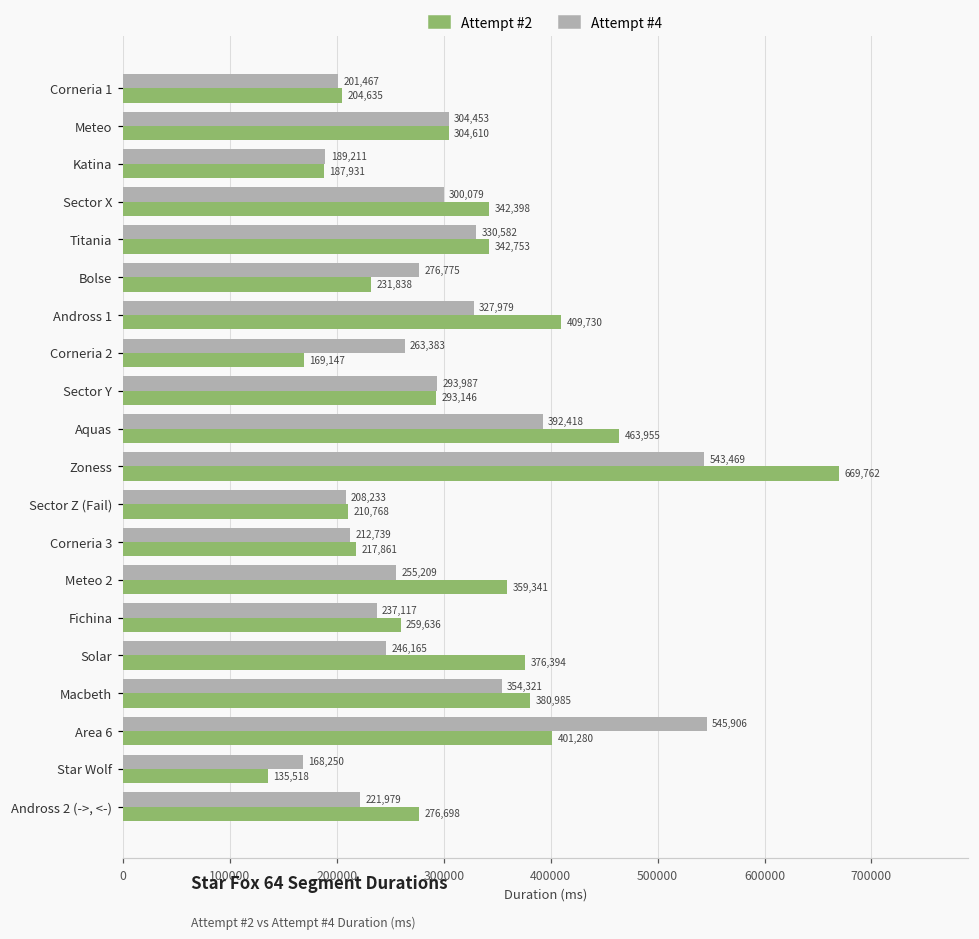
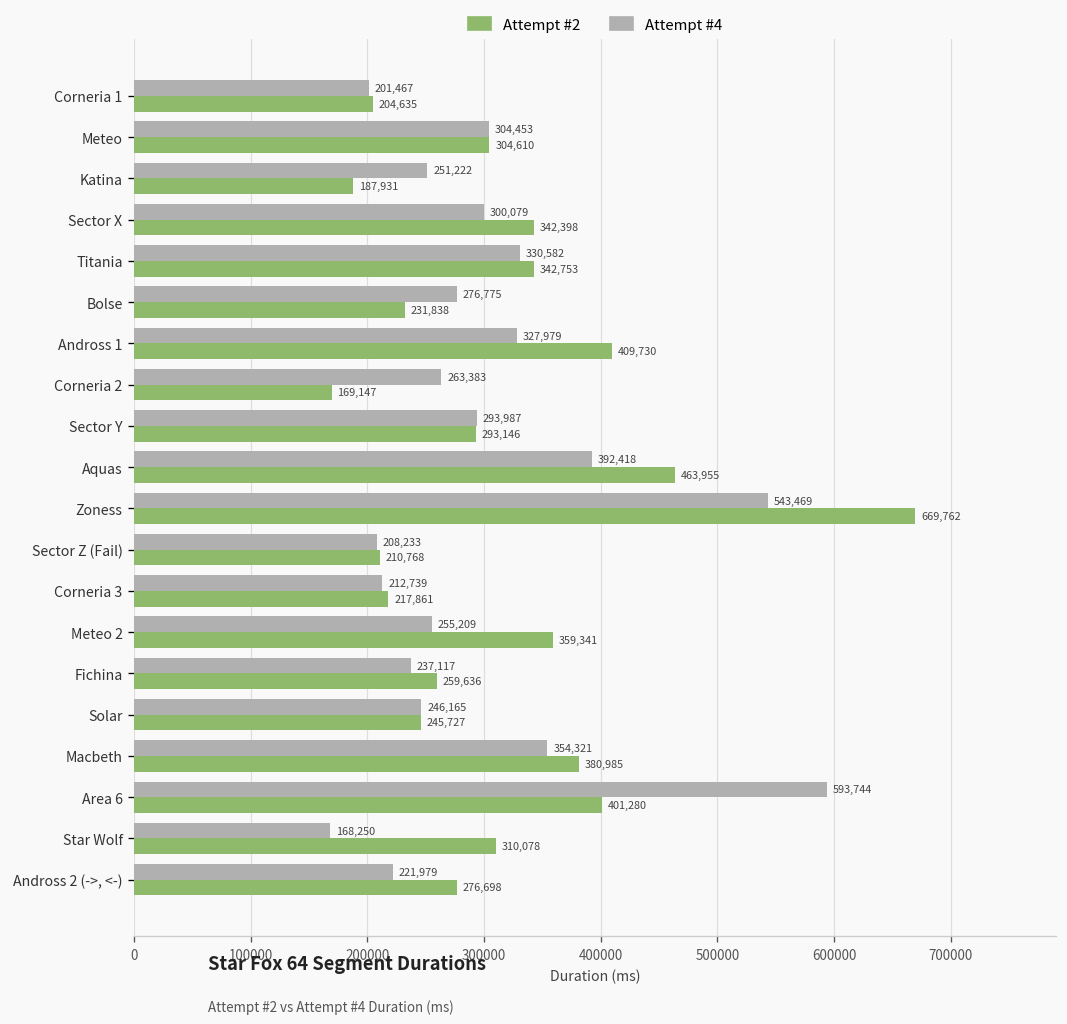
Attempt #4, Katina: 189,211 -> 251,222
Attempt #2, Solar: 376,394 -> 245,727
Attempt #4, Area 6: 545,906 -> 593,744
Attempt #2, Star Wolf: 135,518 -> 310,078
